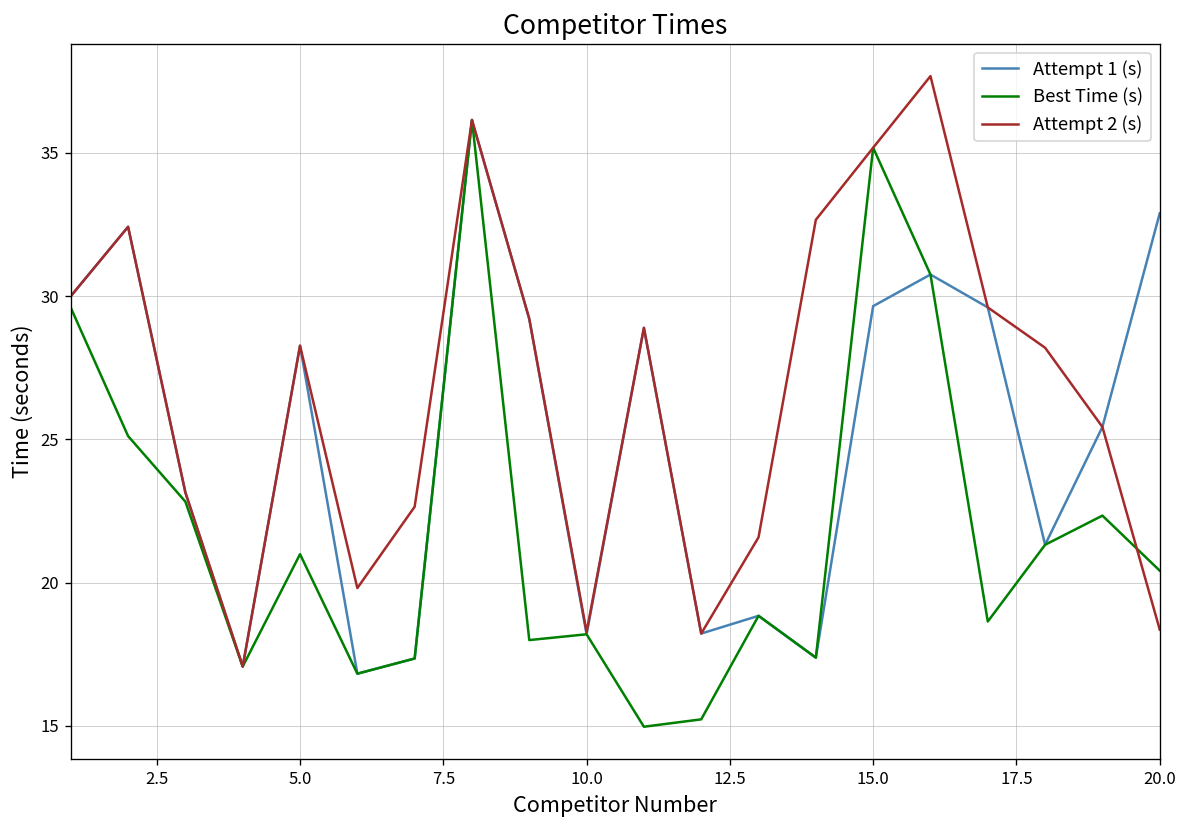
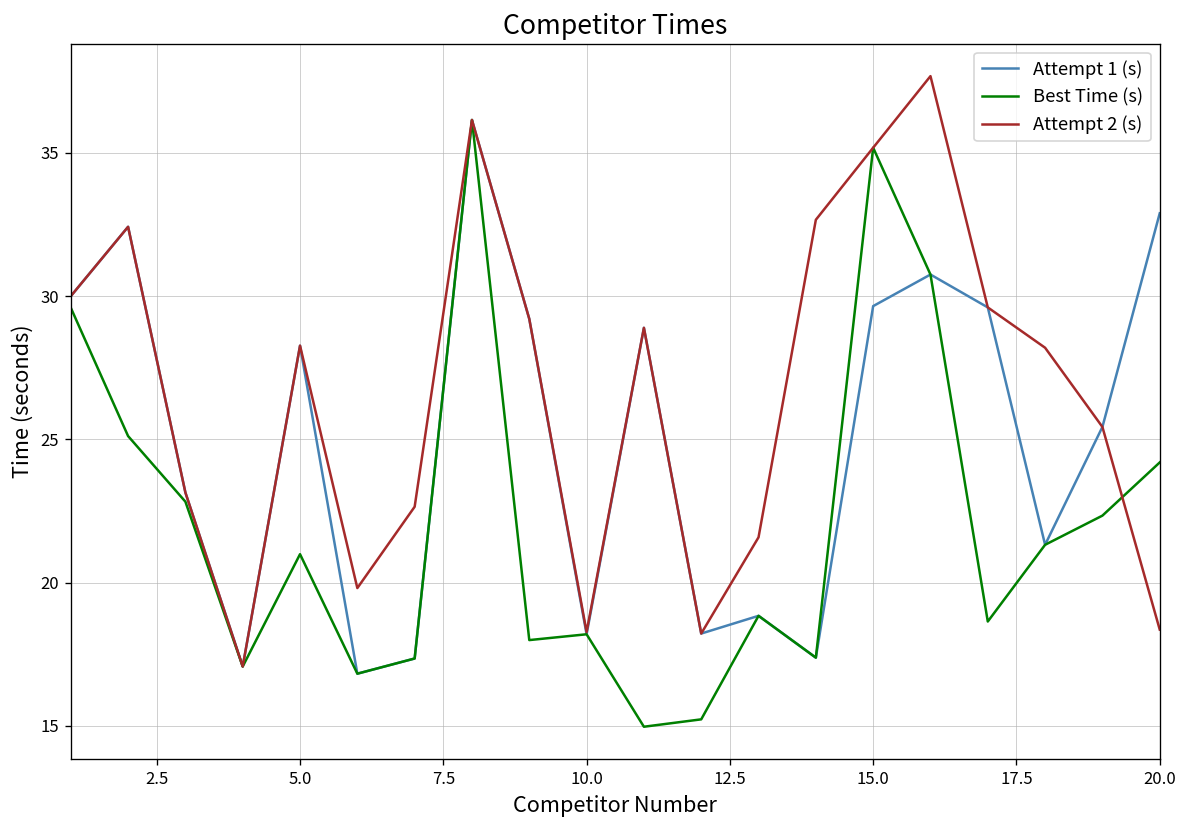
Best Time (s), 20.0: 20.4 -> 24.2
